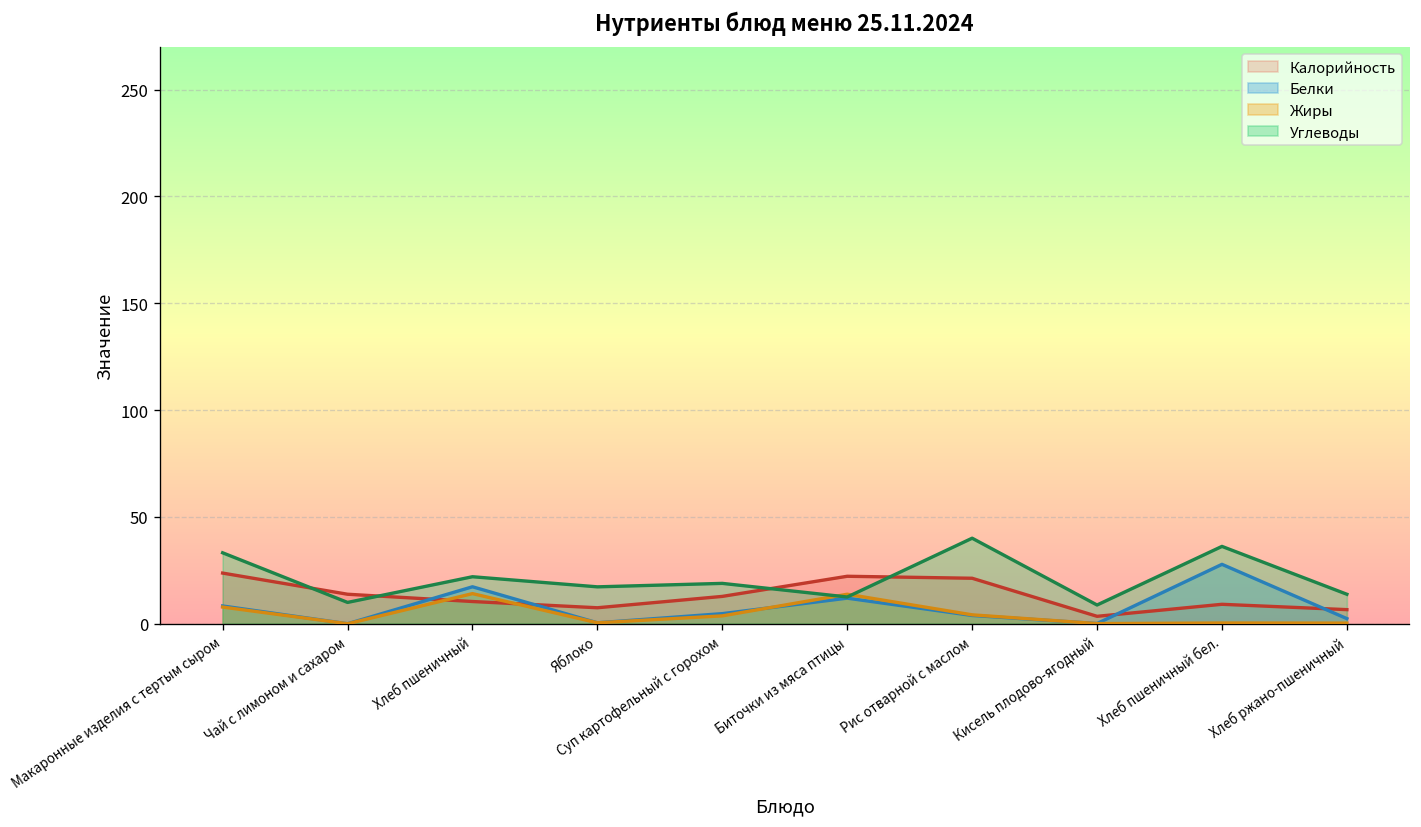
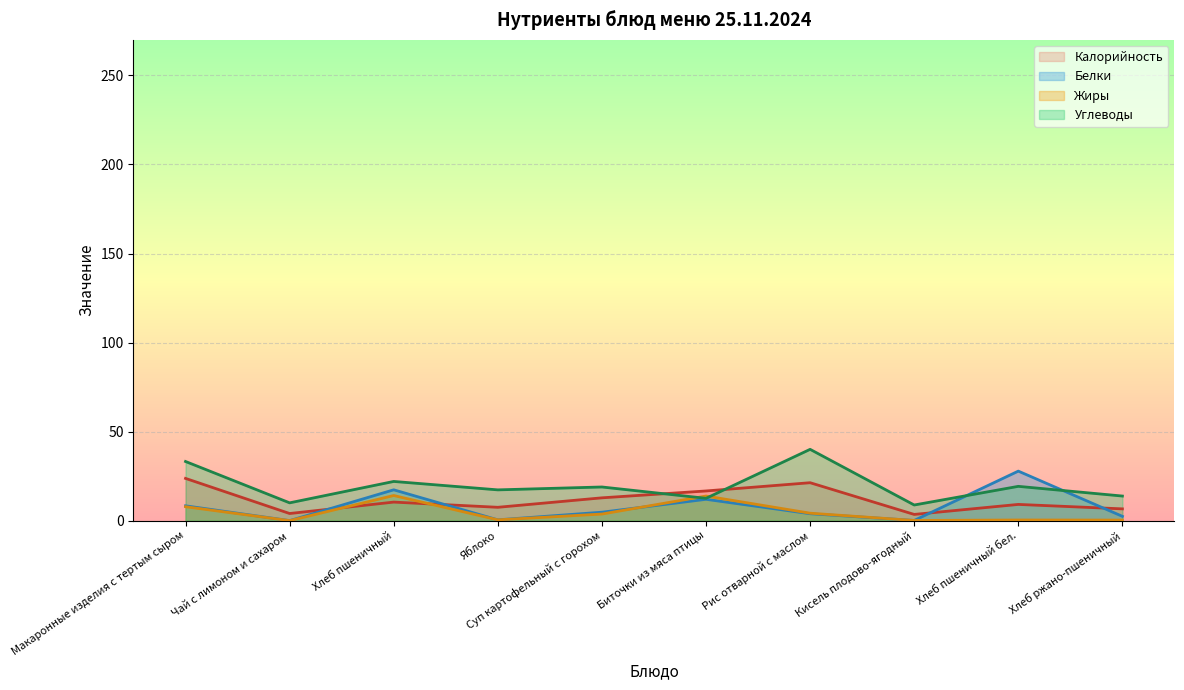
Калорийность, Чай с лимоном и сахаром: 14 -> 4
Калорийность, Биточки из мяса птицы: 22 -> 17
Углеводы, Хлеб пшеничный бел.: 36 -> 19
